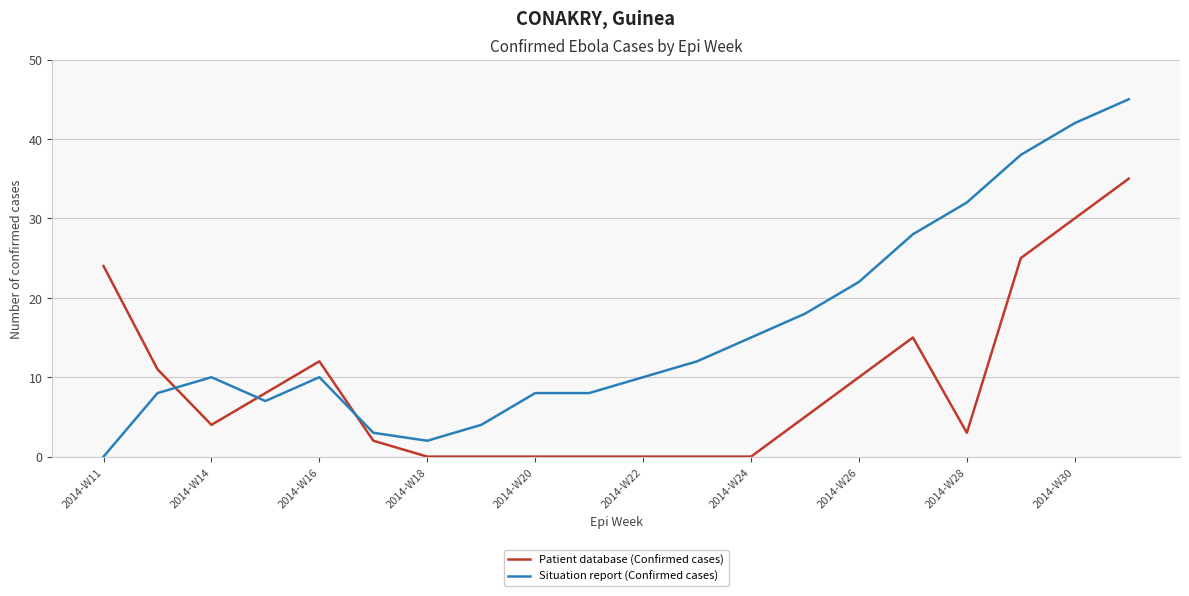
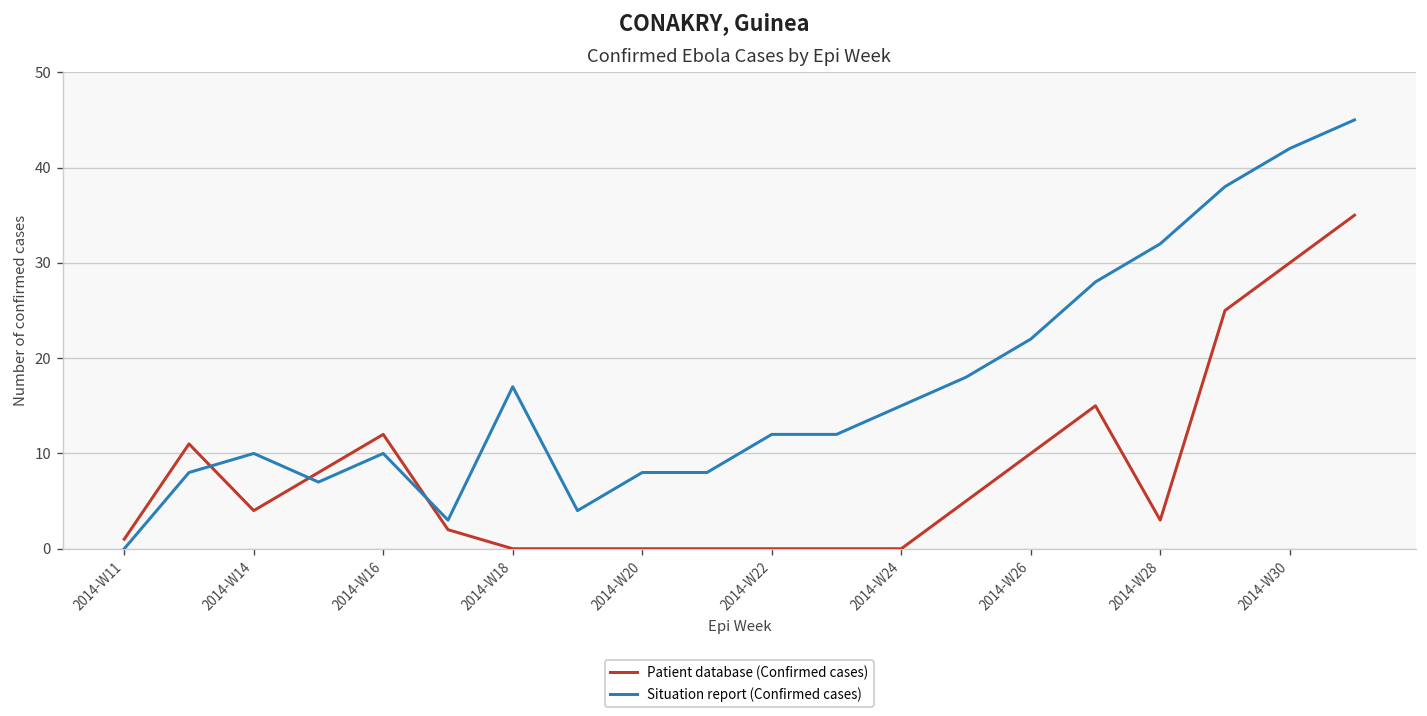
Patient database (Confirmed cases), 2014-W11: 24 -> 1
Situation report (Confirmed cases), 2014-W18: 2 -> 17
Situation report (Confirmed cases), 2014-W22: 10 -> 12
